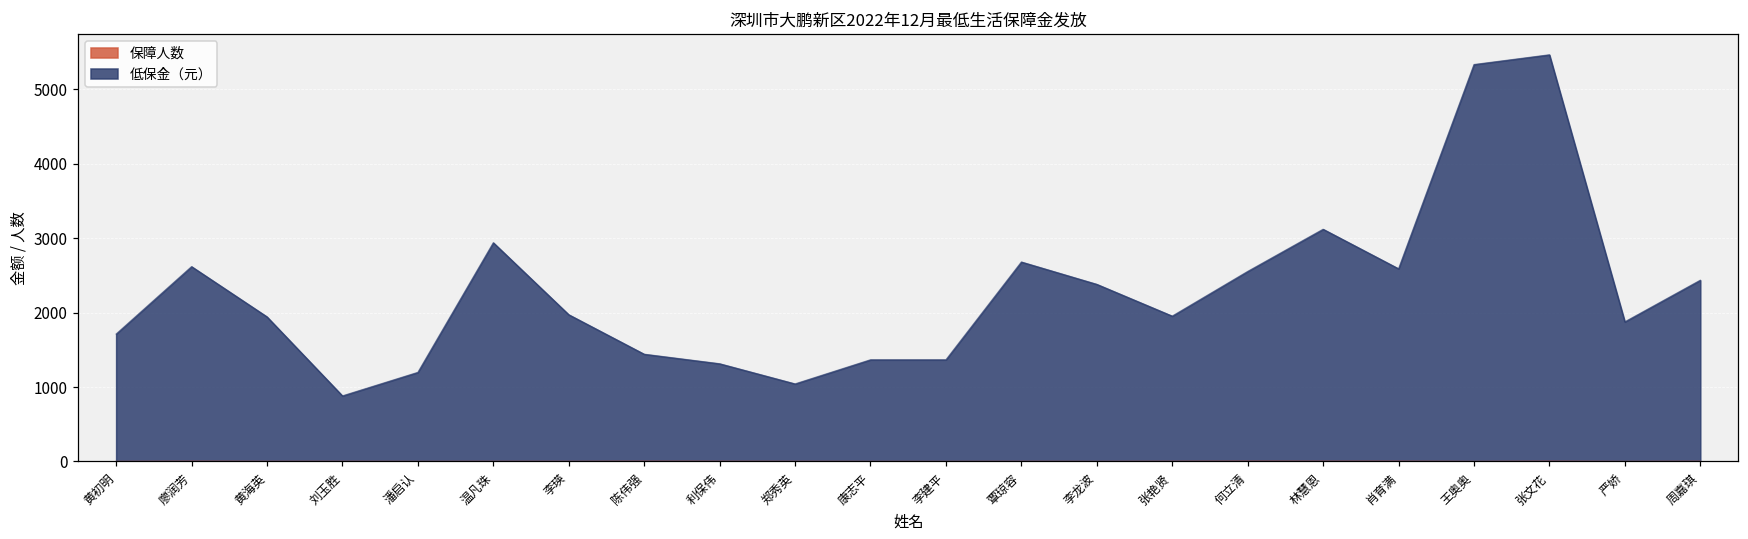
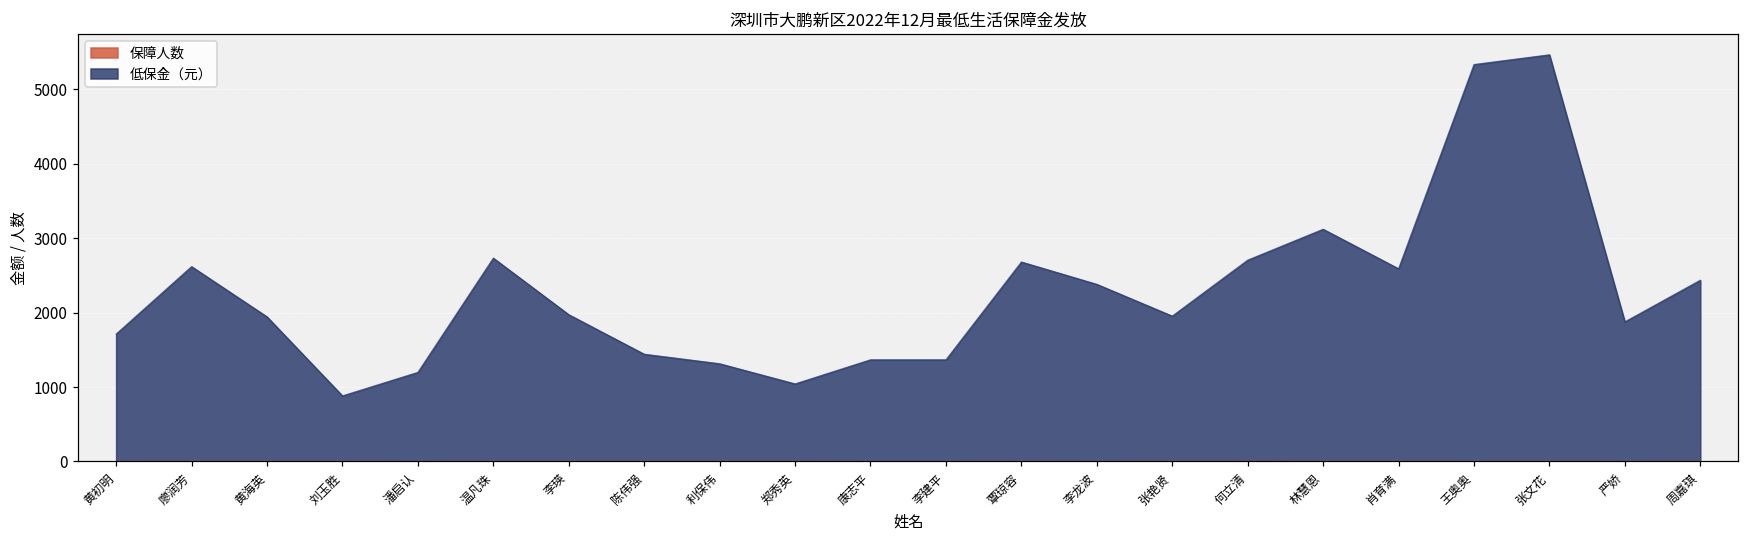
低保金（元）, 温凡珠: 2900 -> 2700
低保金（元）, 何立清: 2500 -> 2700
